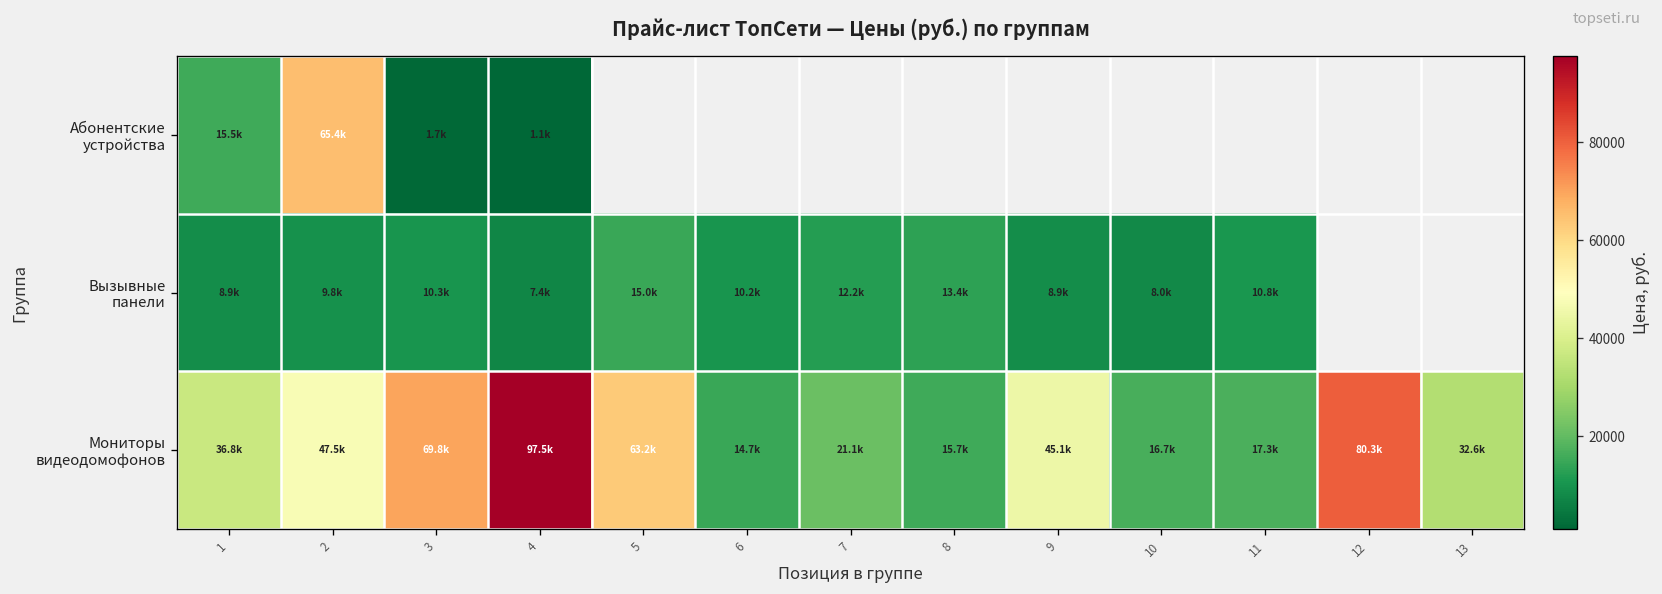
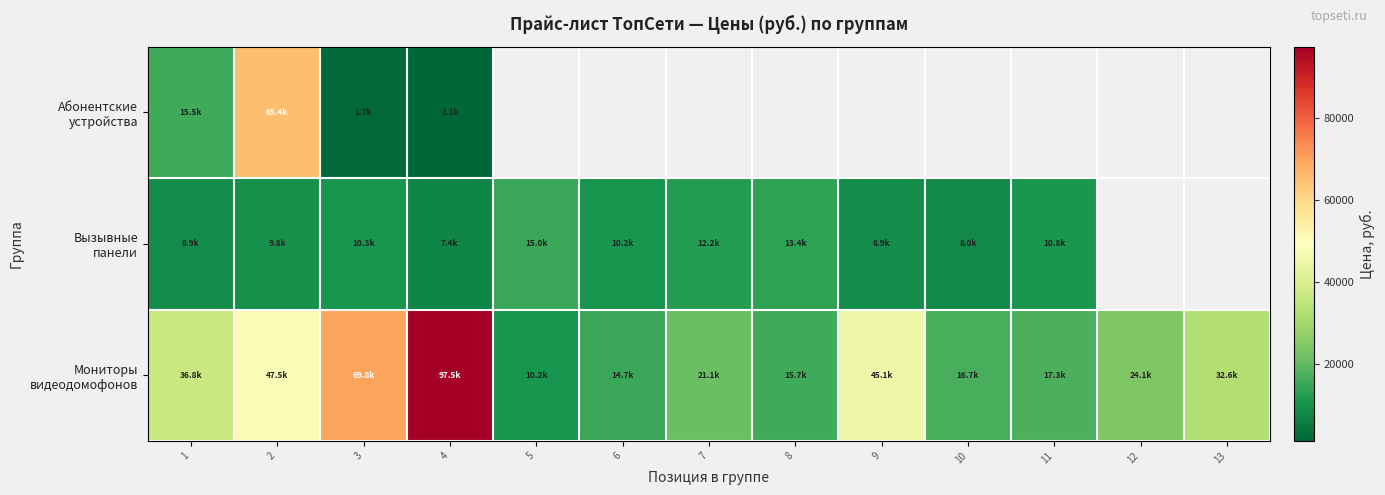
Мониторы видеодомофонов, 5: 63.2k -> 10.2k
Мониторы видеодомофонов, 12: 80.3k -> 24.1k
